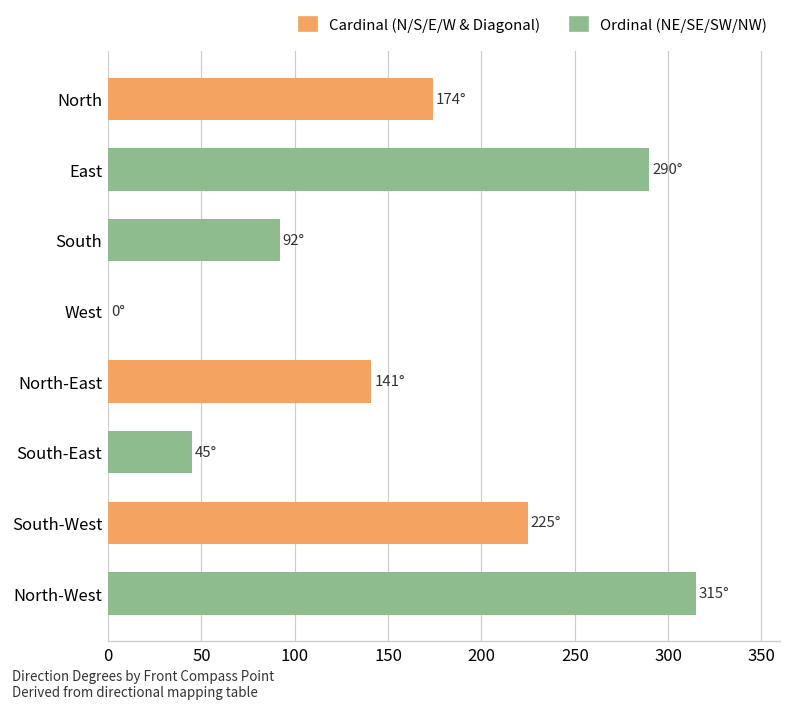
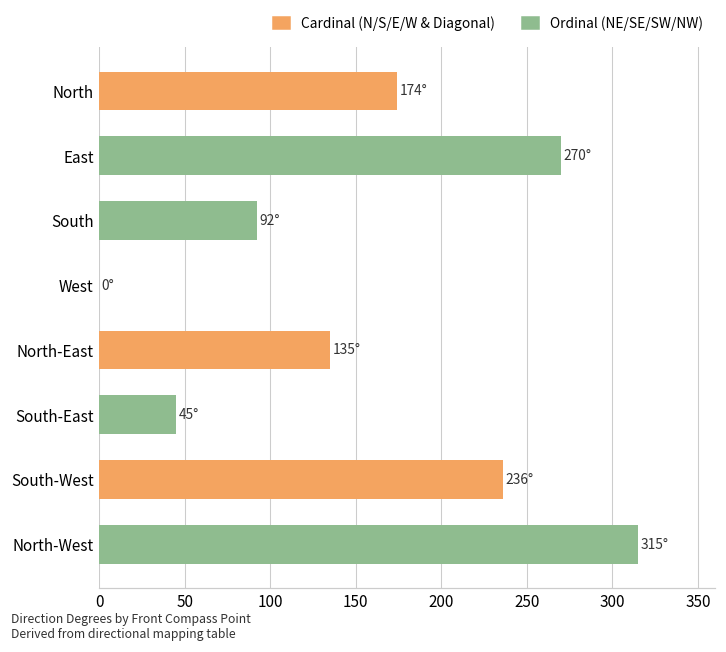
East: 290° -> 270°
North-East: 141° -> 135°
South-West: 225° -> 236°
